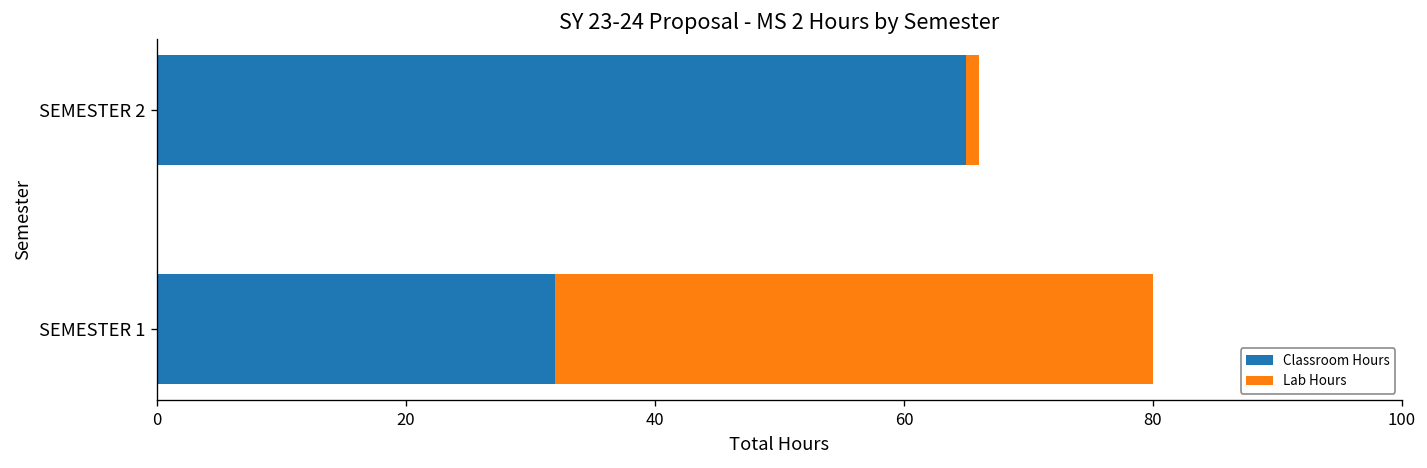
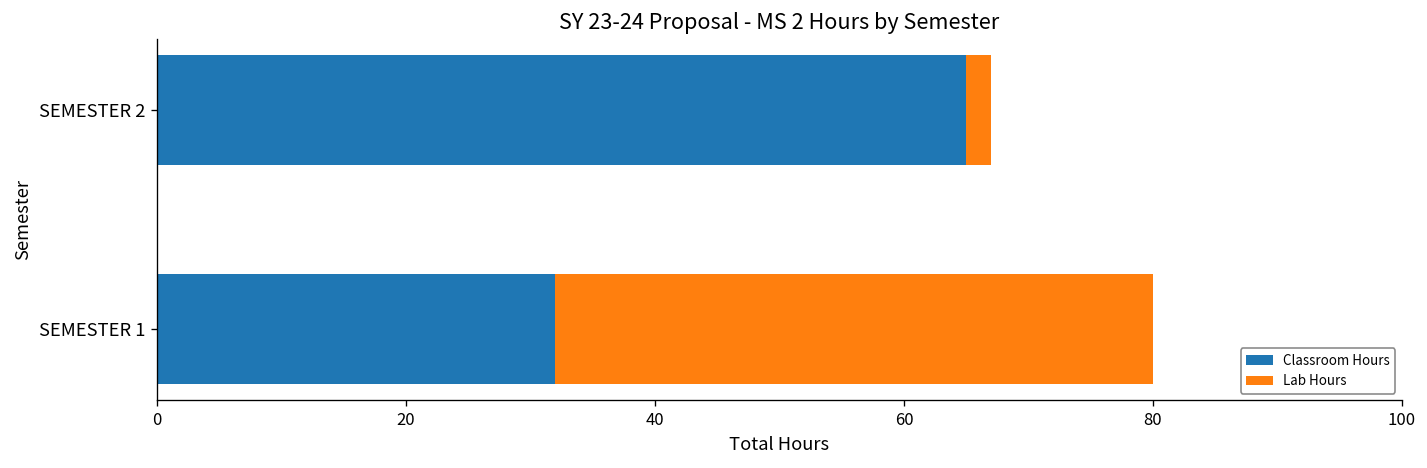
Lab Hours, SEMESTER 2: 1 -> 2
